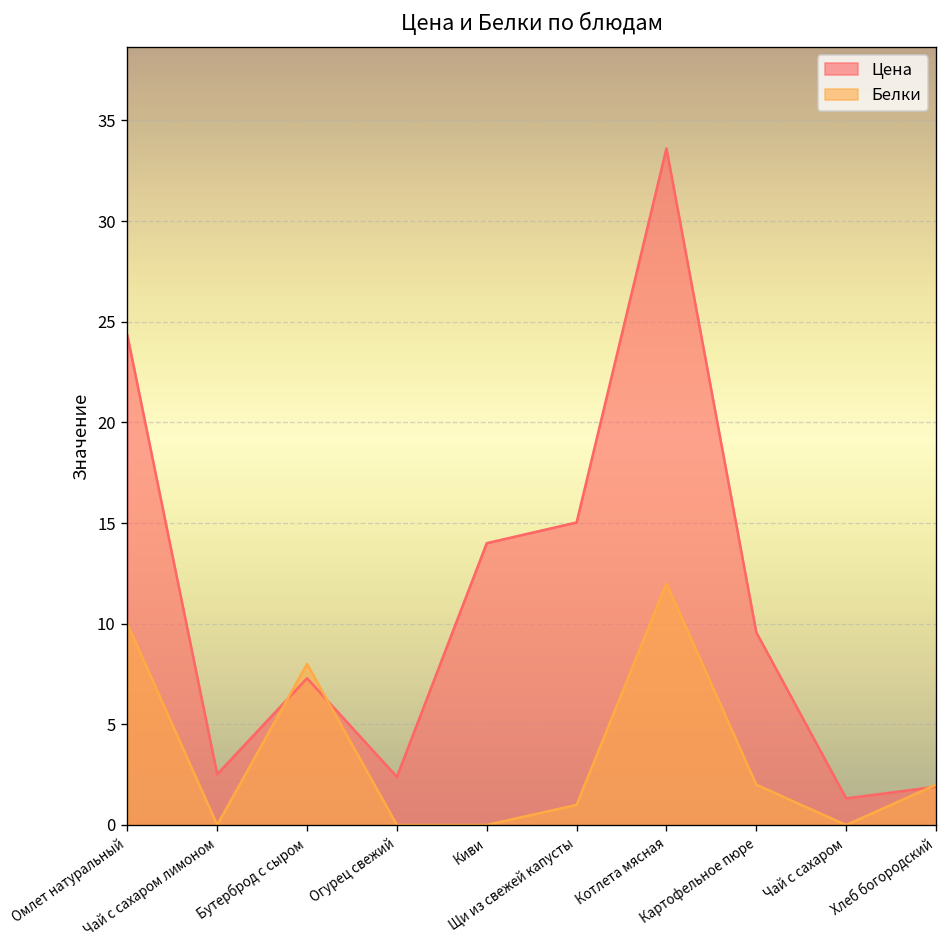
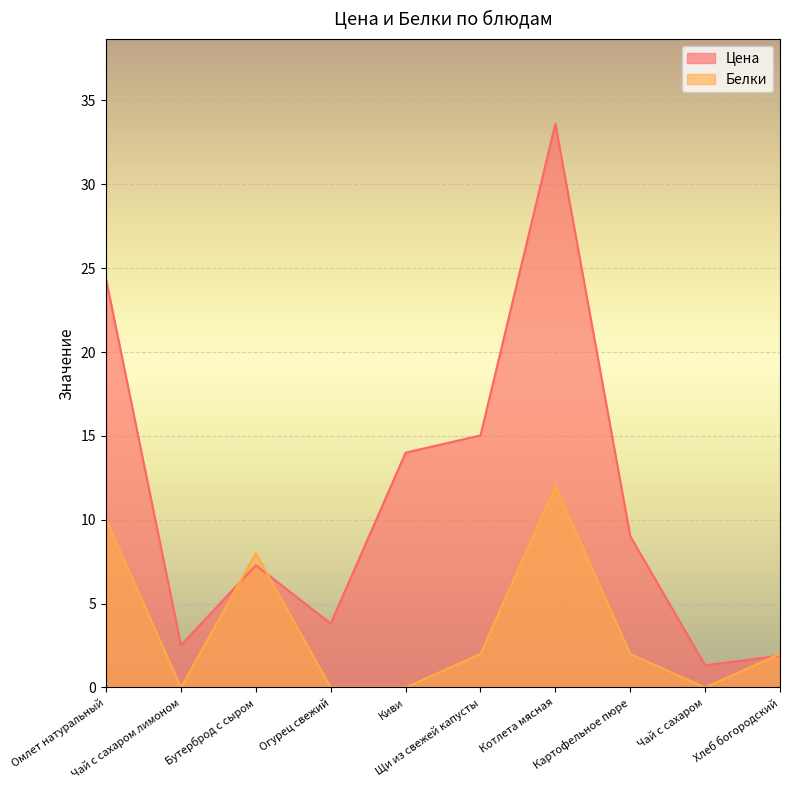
Цена, Огурец свежий: 2.4 -> 3.8
Белки, Щи из свежей капусты: 1 -> 2
Цена, Картофельное пюре: 9.6 -> 9.0
